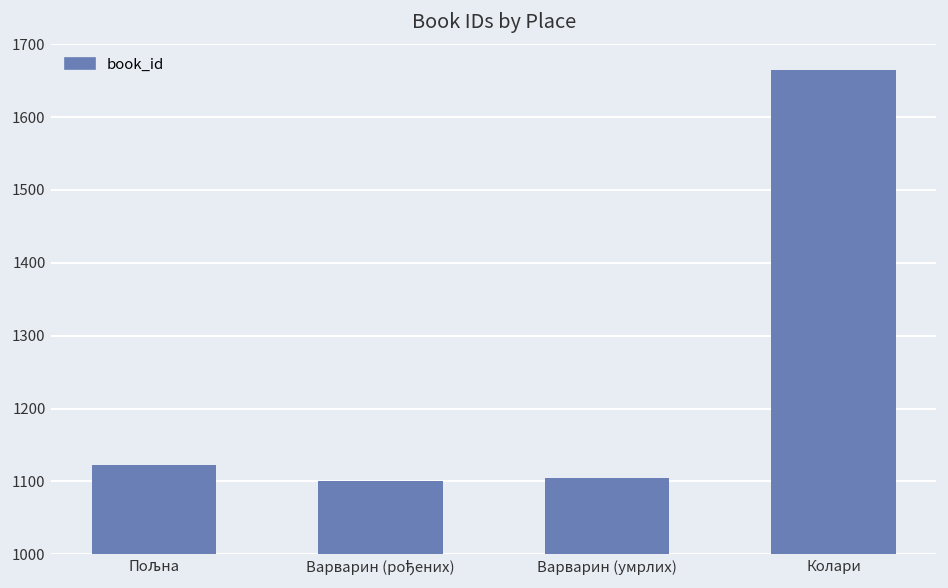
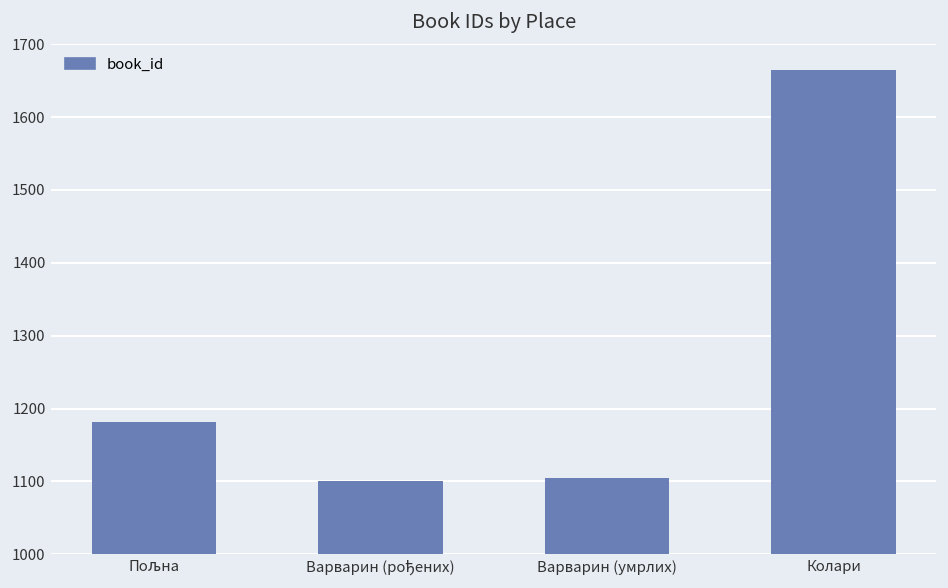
Пољна: 1120 -> 1180
